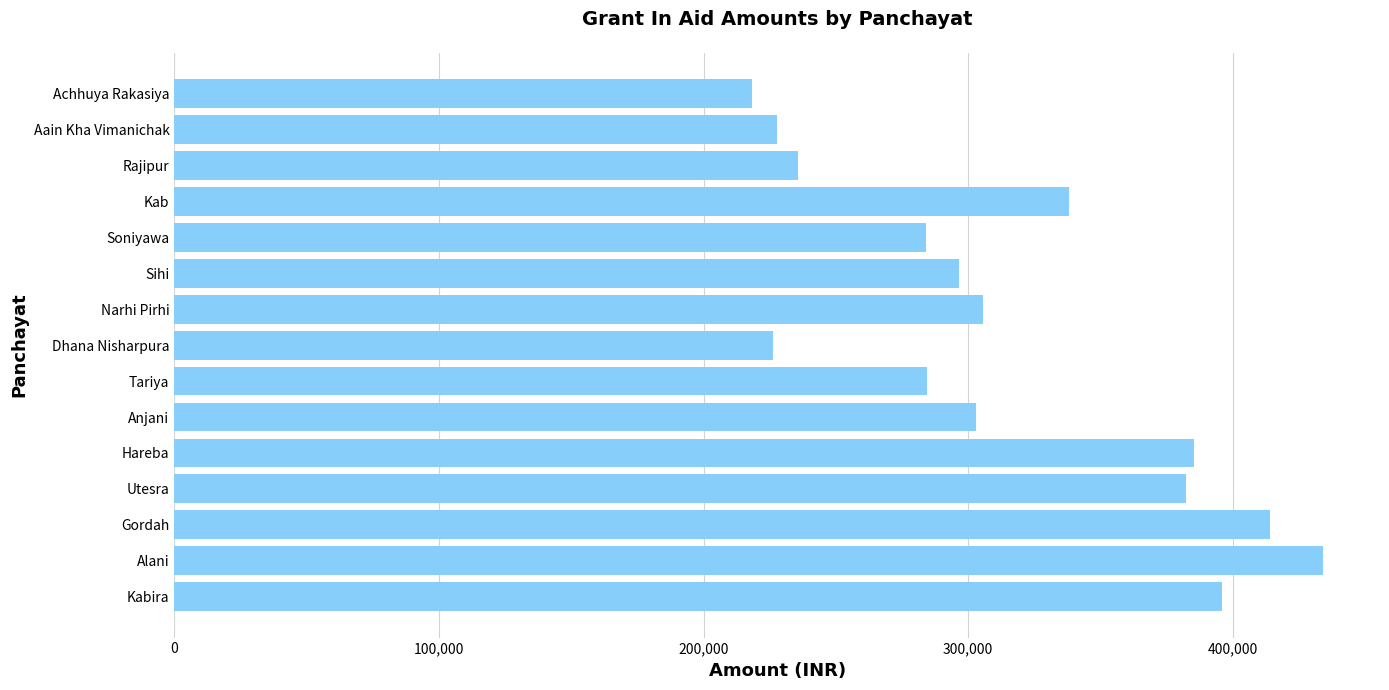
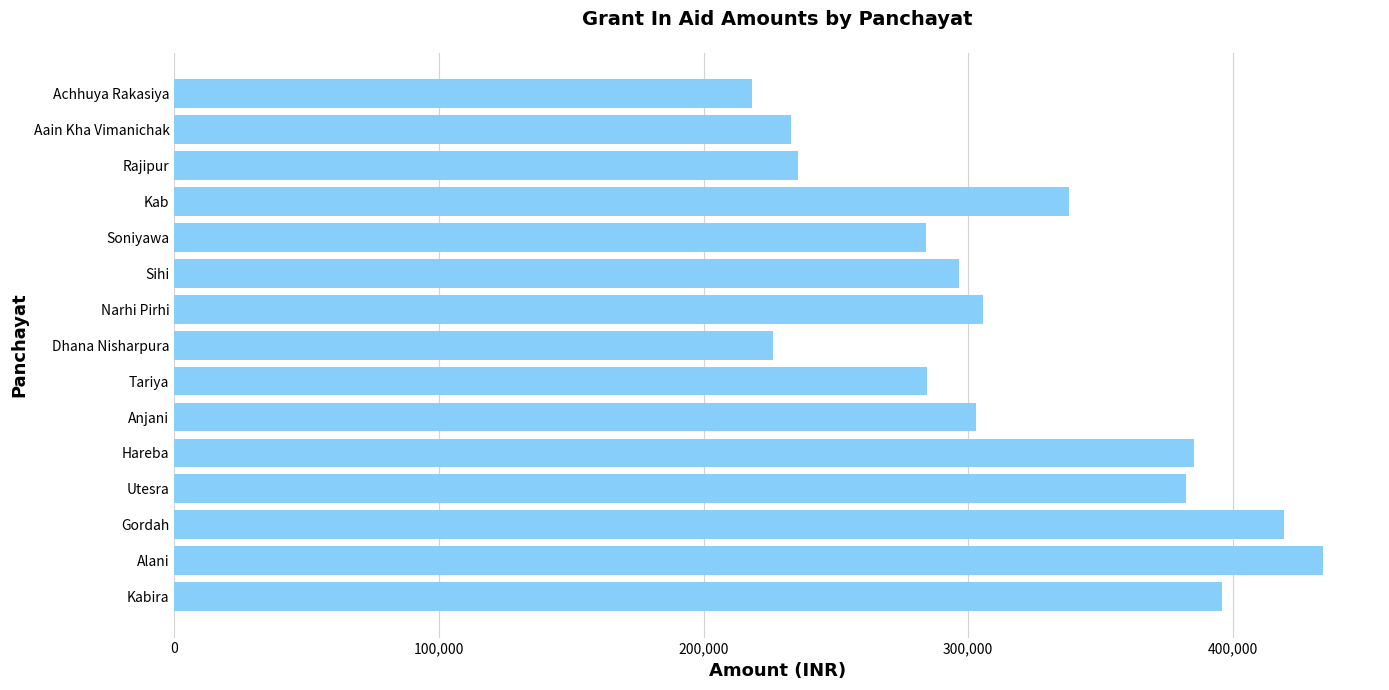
Aain Kha Vimanichak: 228,000 -> 233,000
Gordah: 414,000 -> 419,000
